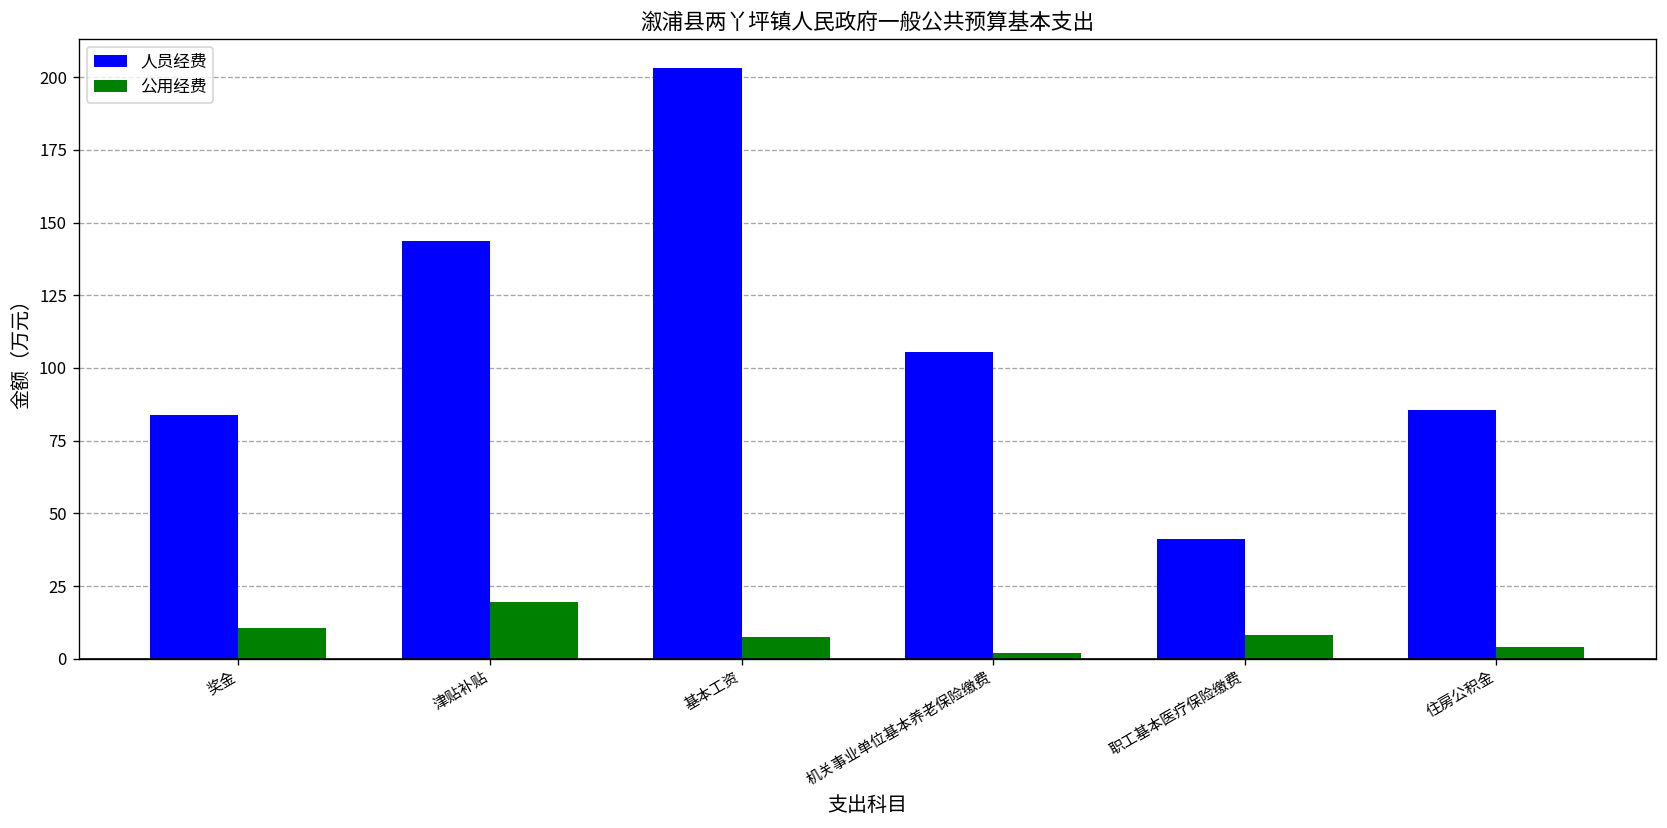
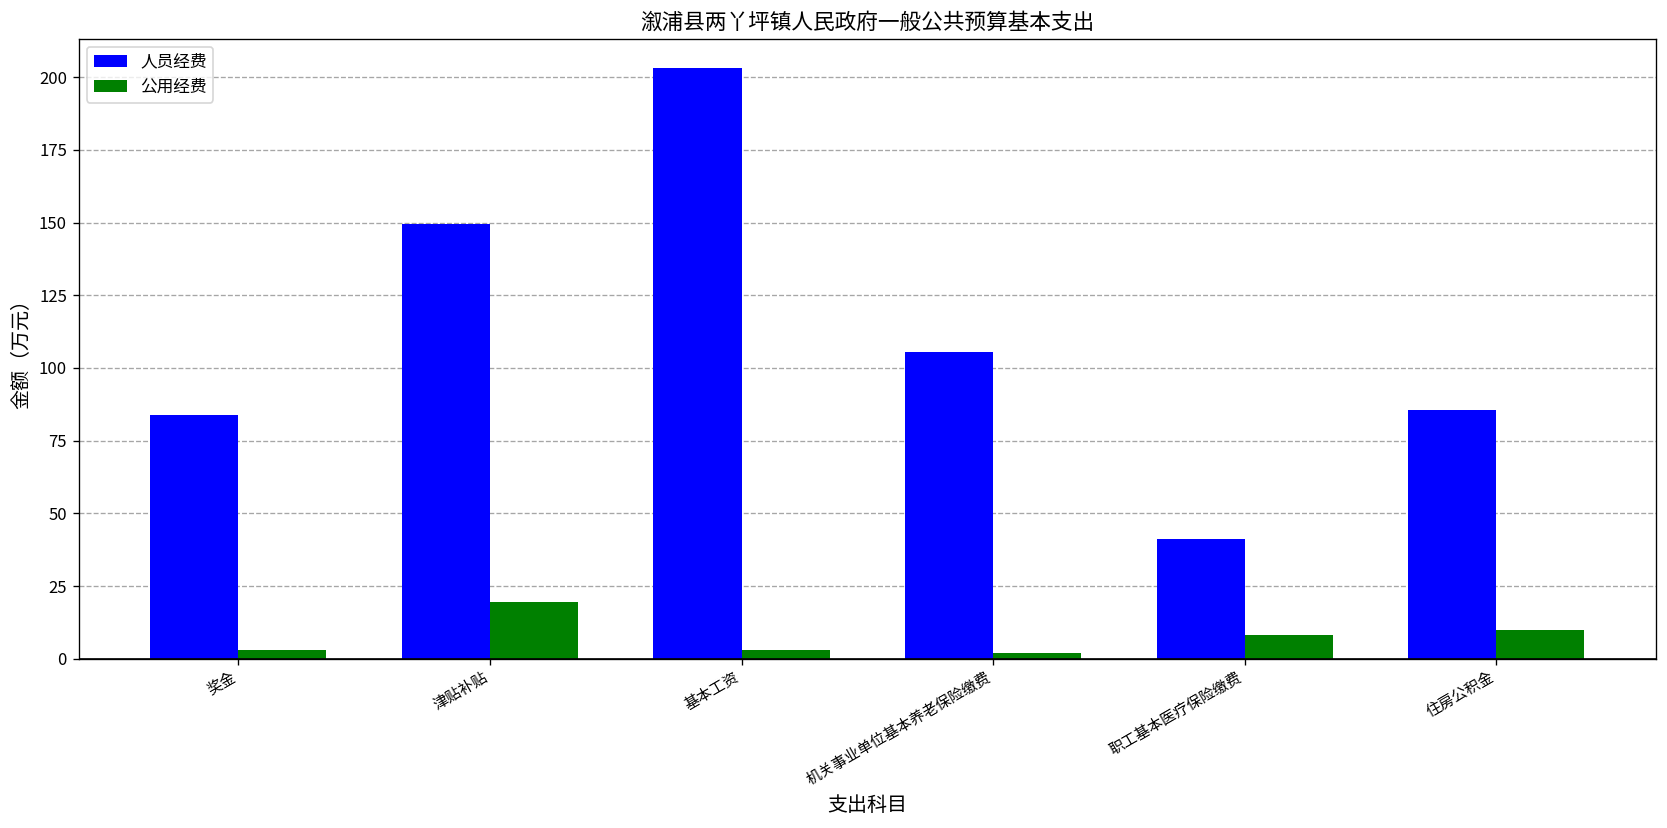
公用经费, 奖金: 11 -> 3
人员经费, 津贴补贴: 144 -> 150
公用经费, 基本工资: 8 -> 3
公用经费, 住房公积金: 4 -> 10
